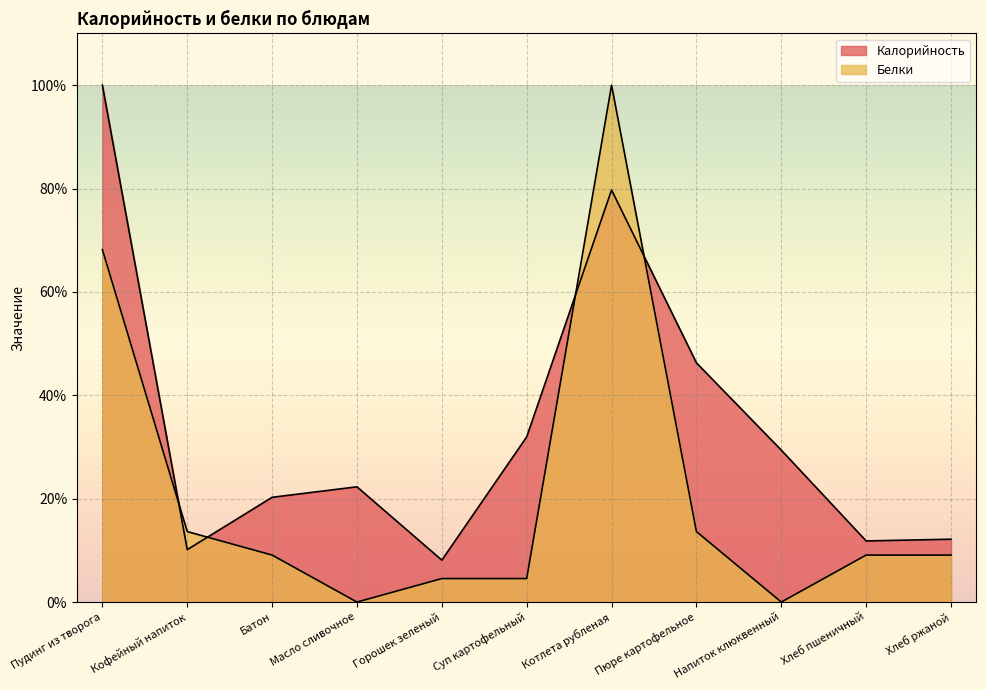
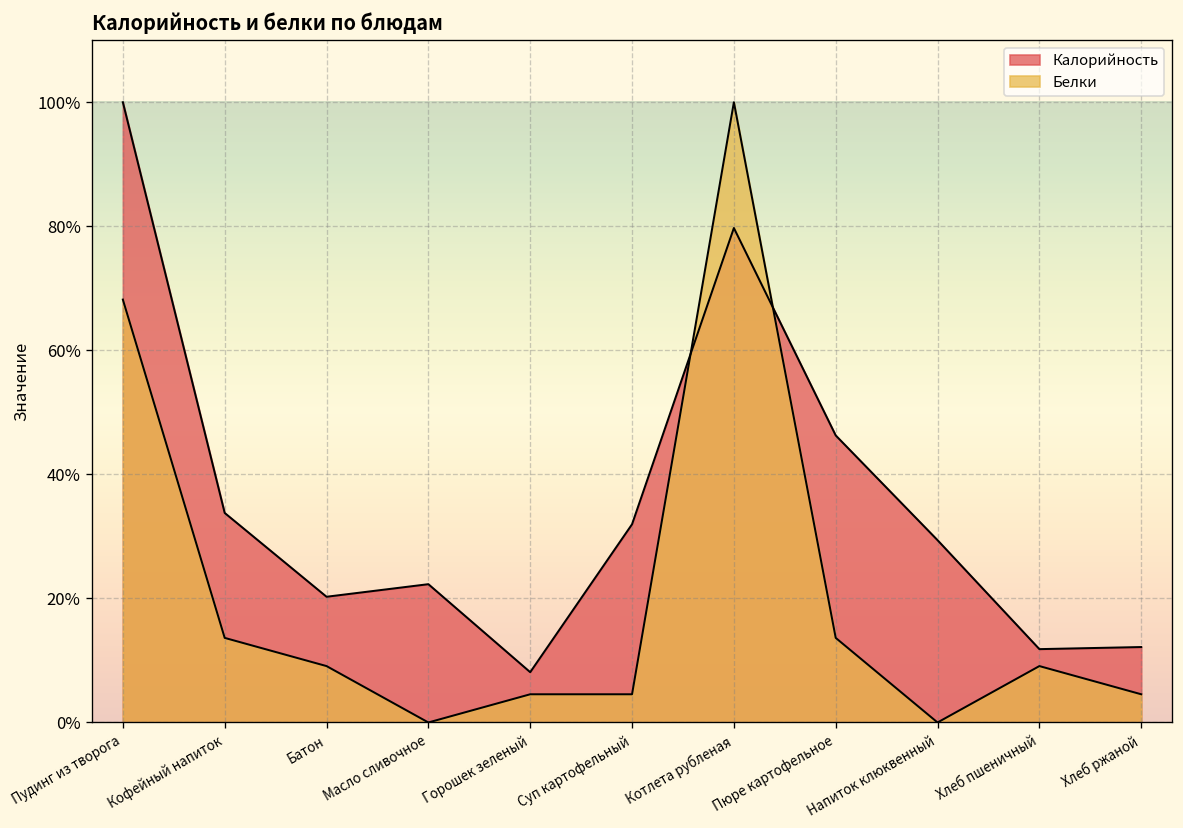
Калорийность, Кофейный напиток: 10% -> 34%
Белки, Хлеб ржаной: 9% -> 5%
